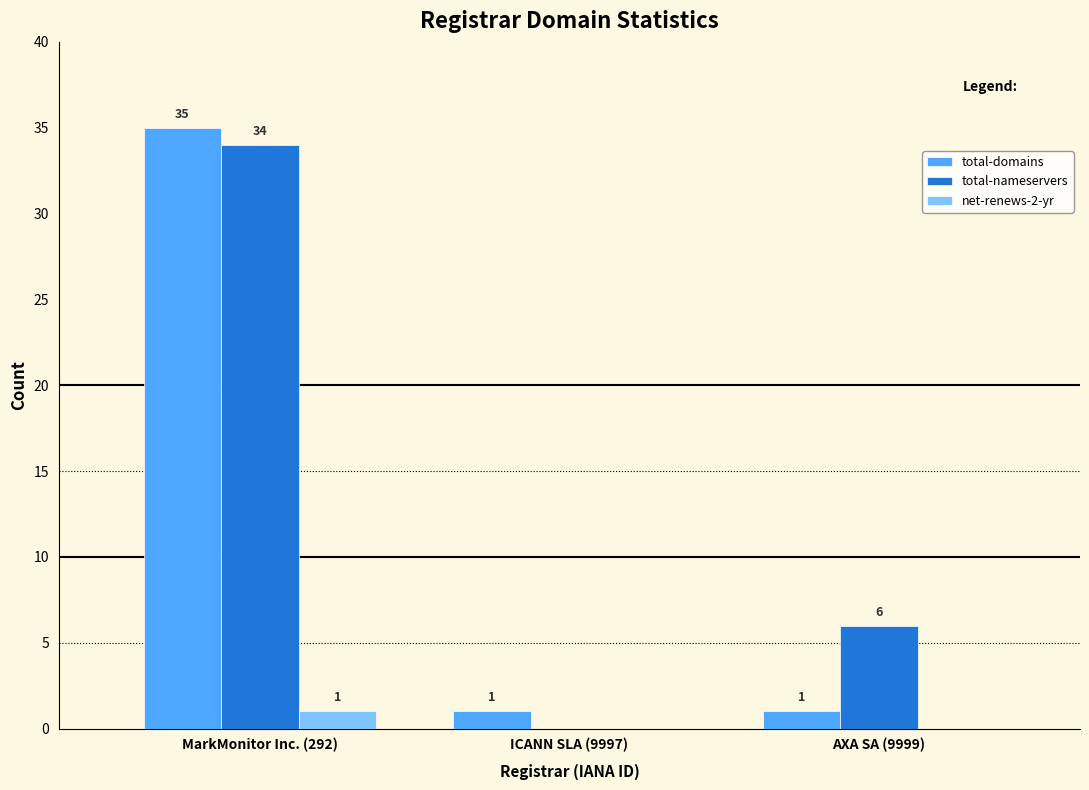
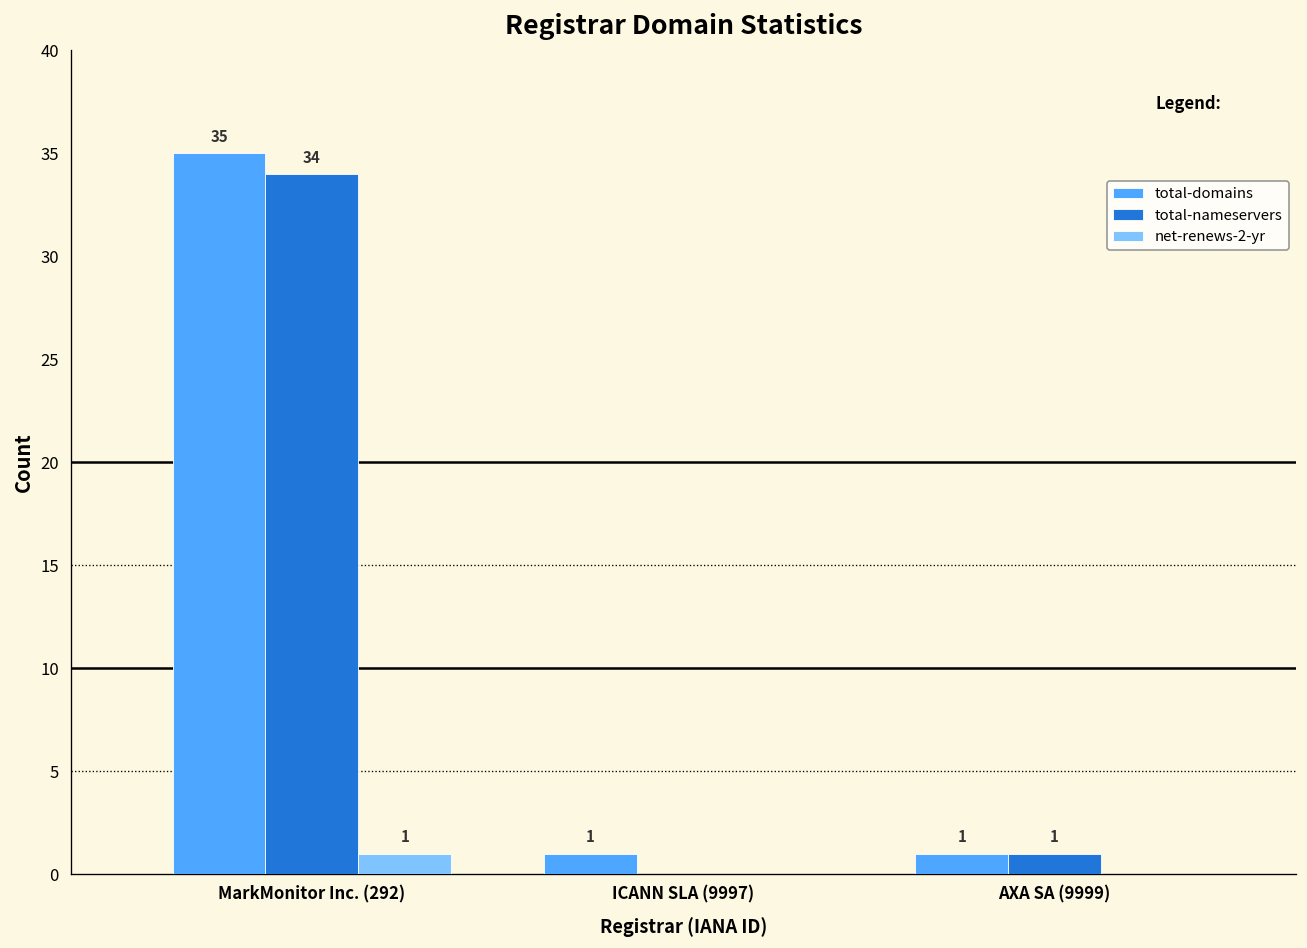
total-nameservers, AXA SA (9999): 6 -> 1
